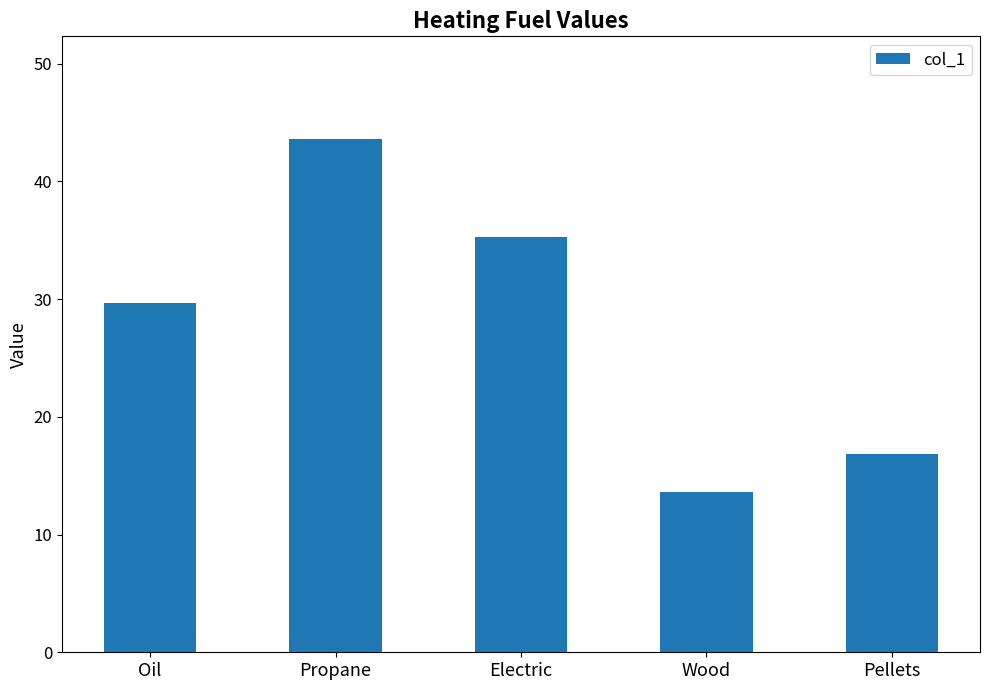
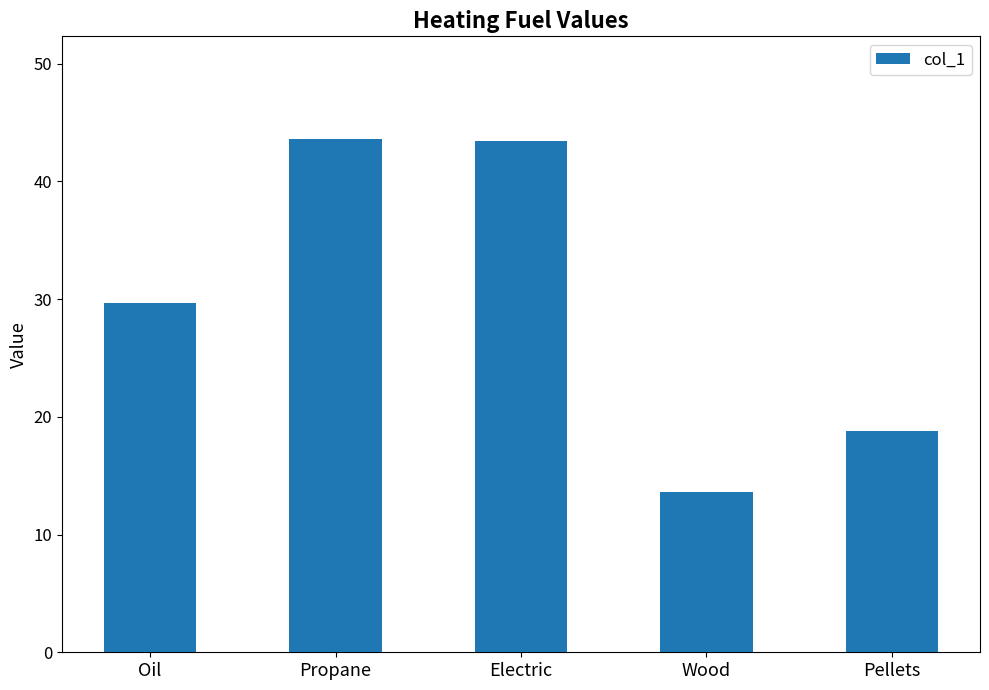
Electric: 35.3 -> 43.5
Pellets: 16.8 -> 18.8
